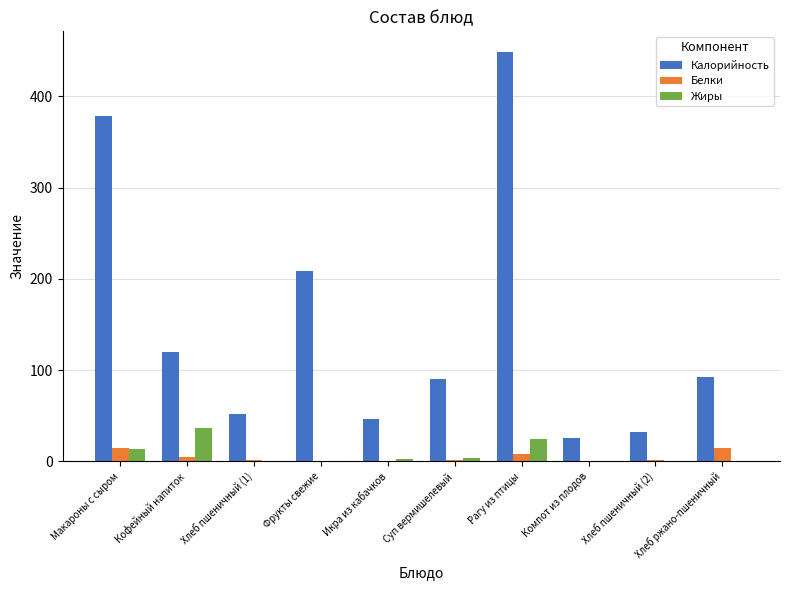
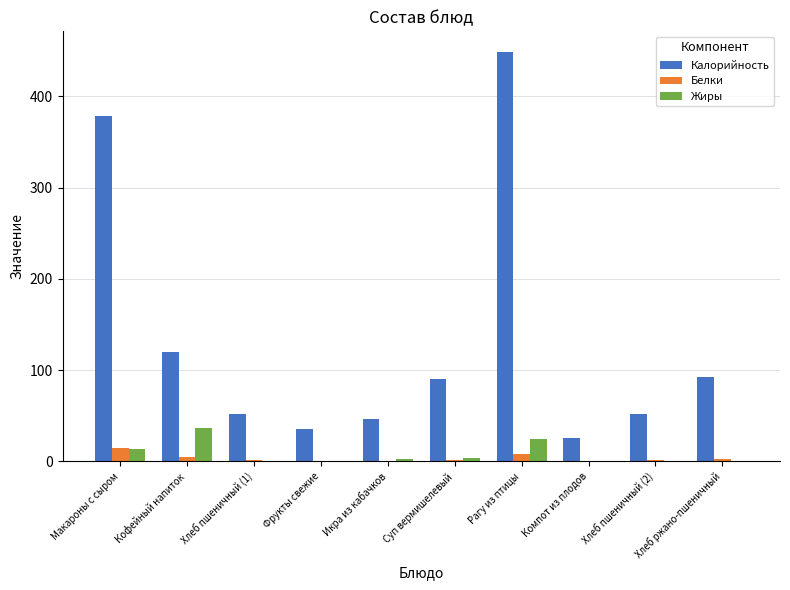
Калорийность, Фрукты свежие: 210 -> 40
Калорийность, Хлеб пшеничный (2): 30 -> 50
Белки, Хлеб ржано-пшеничный: 10 -> 0
